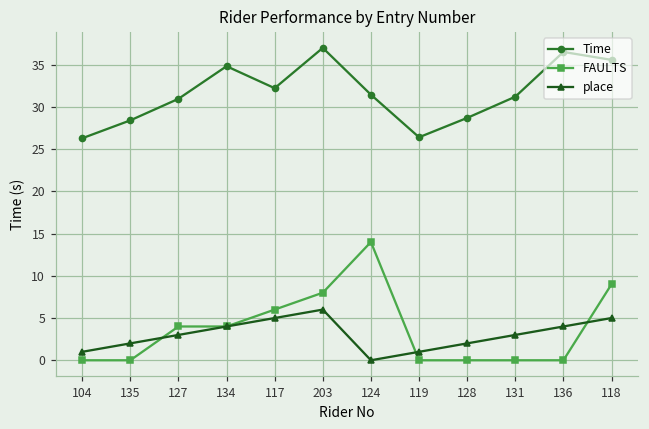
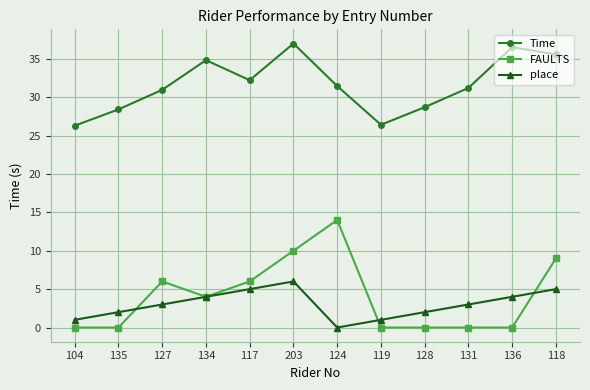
FAULTS, 127: 4 -> 6
FAULTS, 203: 8 -> 10
